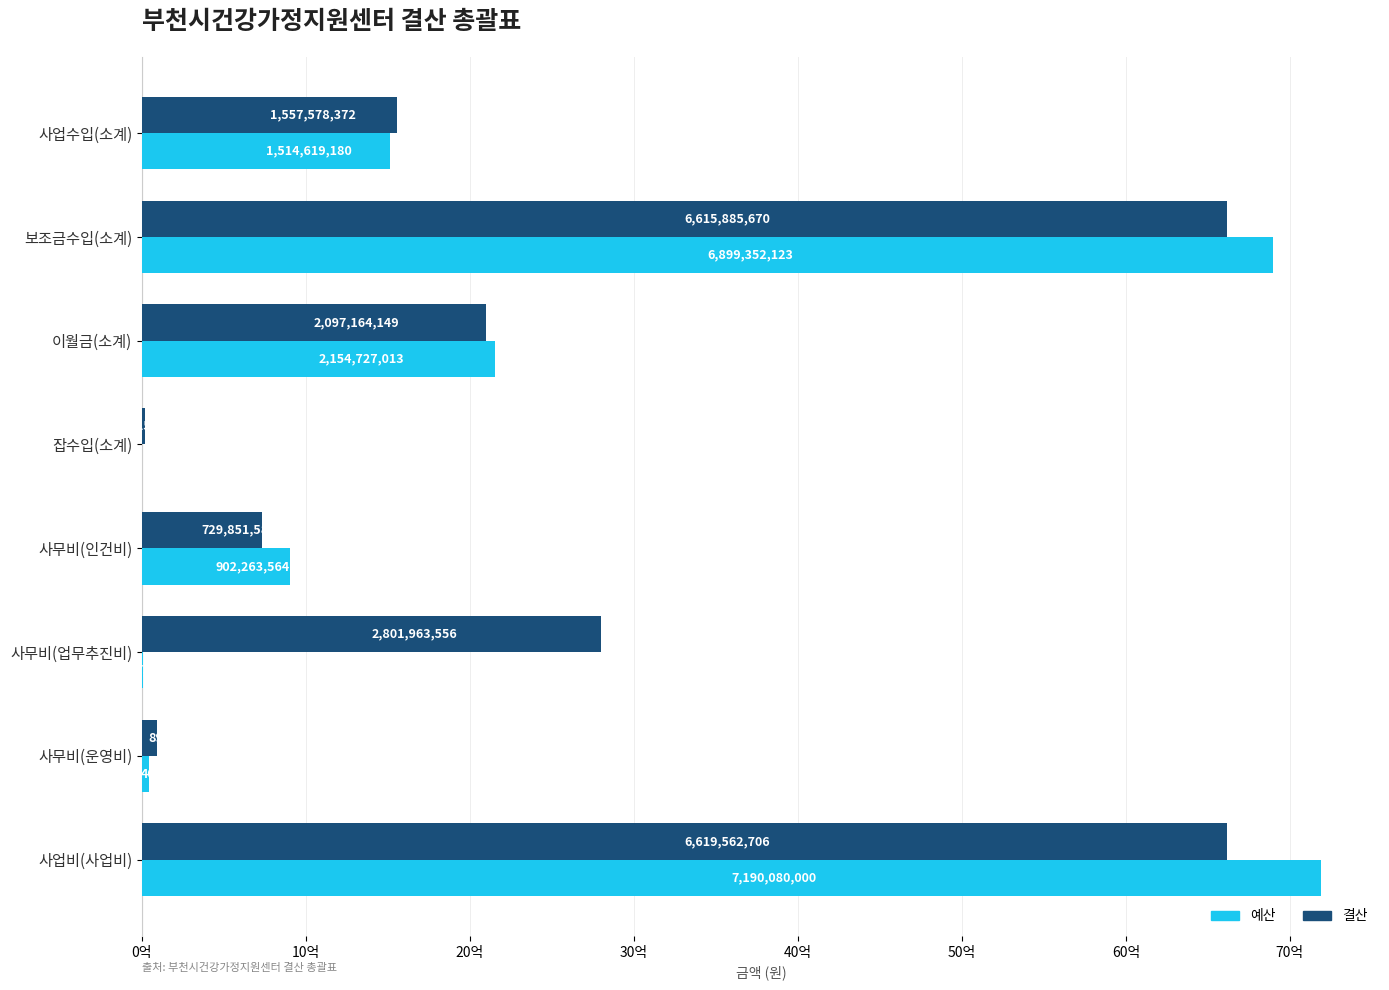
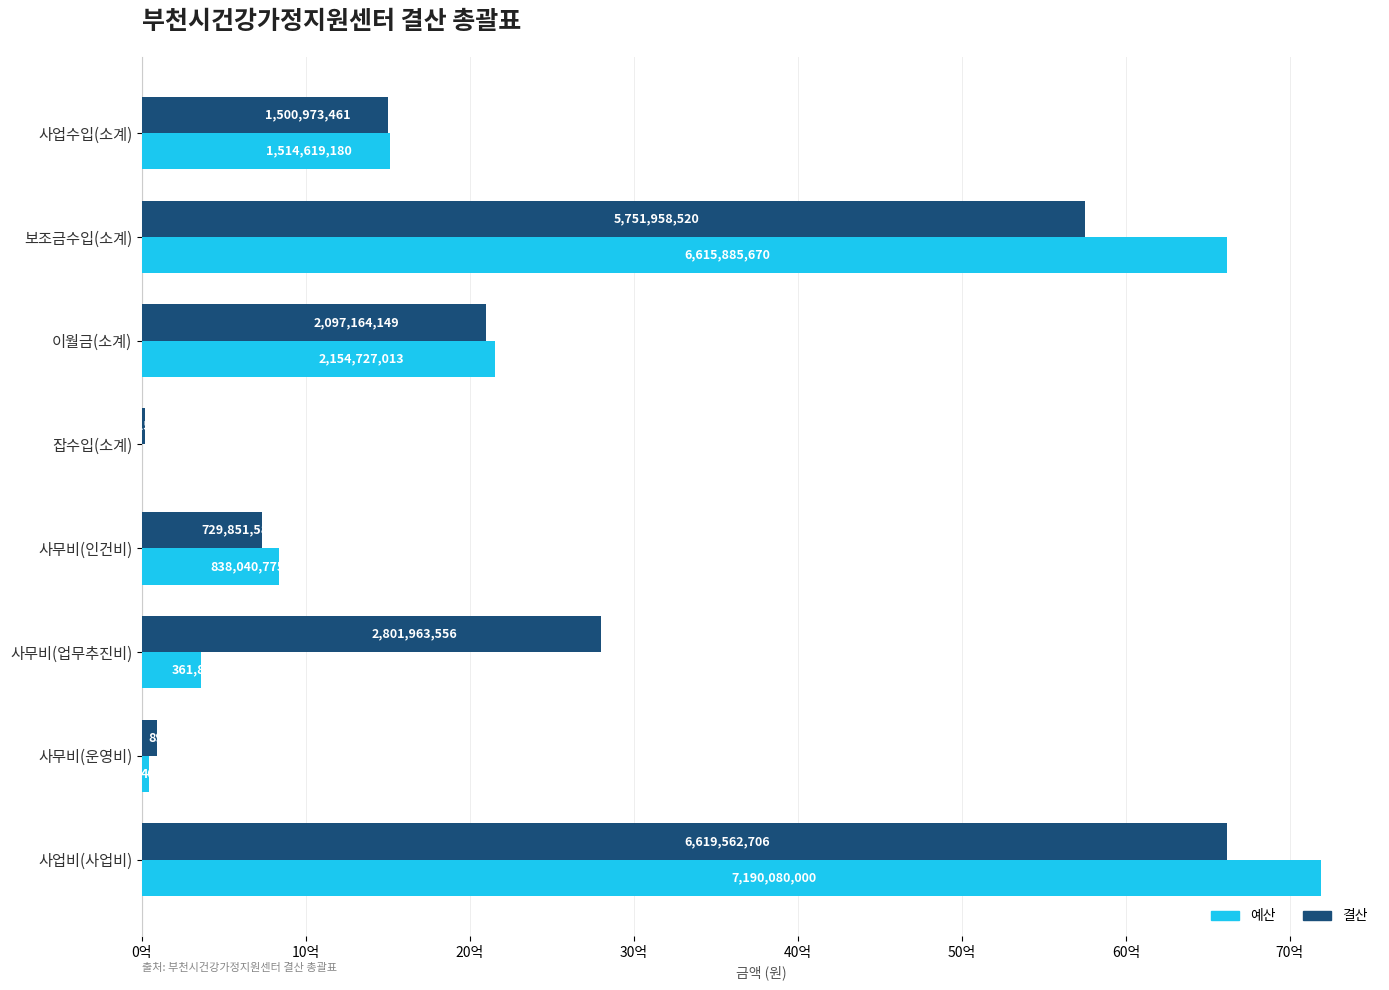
결산, 사업수입(소계): 1,557,578,372 -> 1,500,973,461
결산, 보조금수입(소계): 6,615,885,670 -> 5,751,958,520
예산, 보조금수입(소계): 6,899,352,123 -> 6,615,885,670
예산, 사무비(인건비): 902,263,564 -> 838,040,775
예산, 사무비(업무추진비): 0.1억 -> 3.6억
